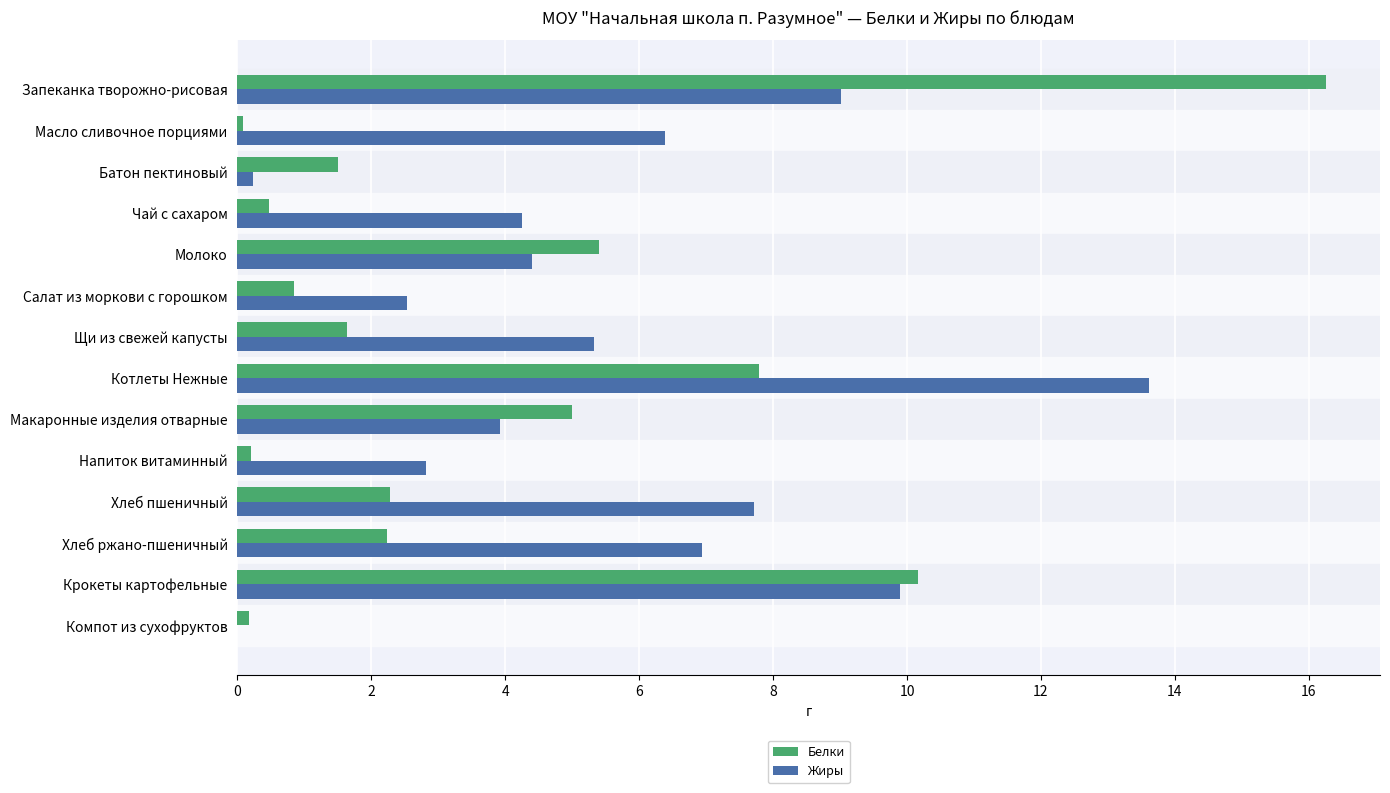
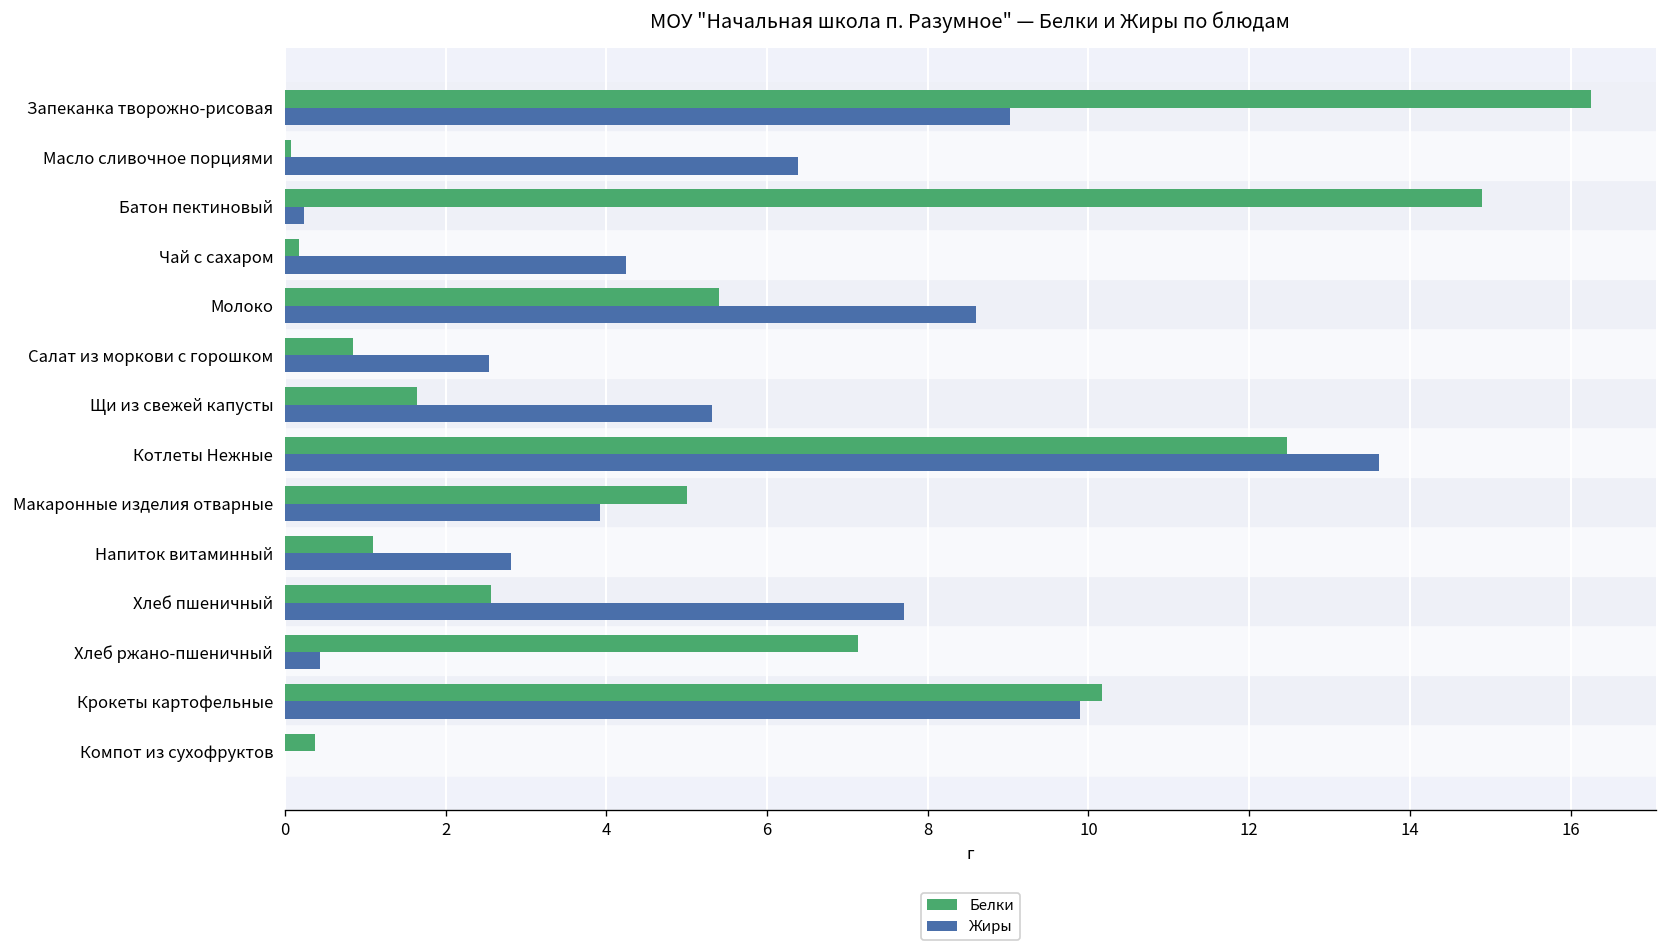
Белки, Батон пектиновый: 1.5 -> 14.9
Белки, Чай с сахаром: 0.5 -> 0.2
Жиры, Молоко: 4.4 -> 8.6
Белки, Котлеты Нежные: 7.8 -> 12.5
Белки, Напиток витаминный: 0.2 -> 1.1
Белки, Хлеб пшеничный: 2.3 -> 2.6
Белки, Хлеб ржано-пшеничный: 2.2 -> 7.1
Жиры, Хлеб ржано-пшеничный: 6.9 -> 0.4
Белки, Компот из сухофруктов: 0.2 -> 0.4
